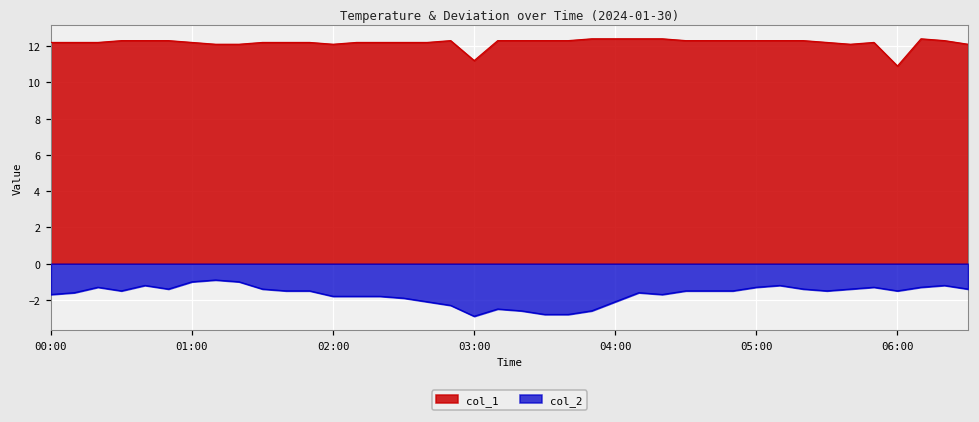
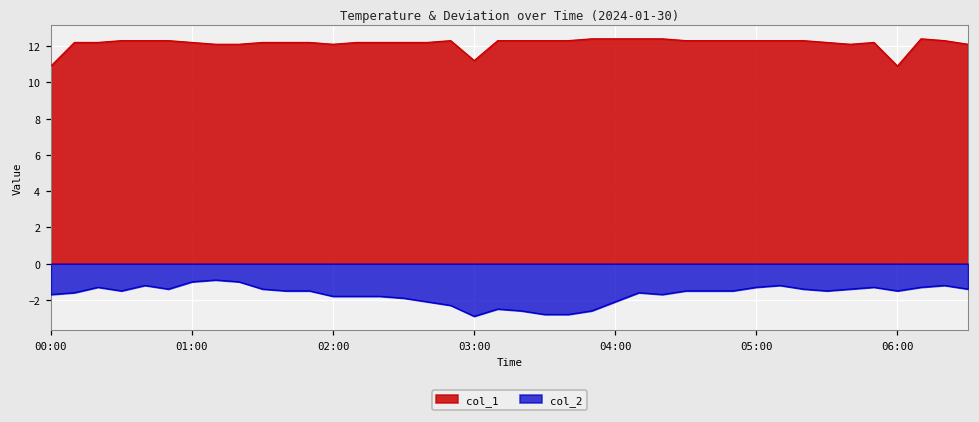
col_1, 00:00: 12.2 -> 10.9
